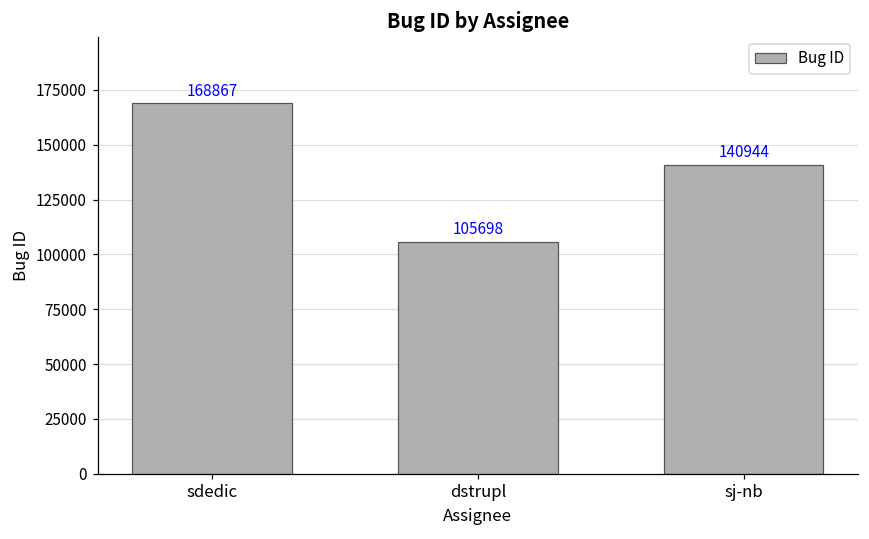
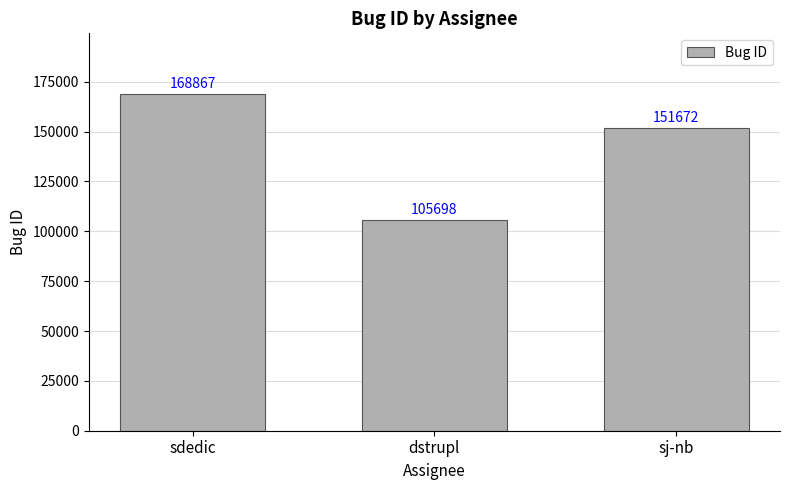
sj-nb: 140944 -> 151672
